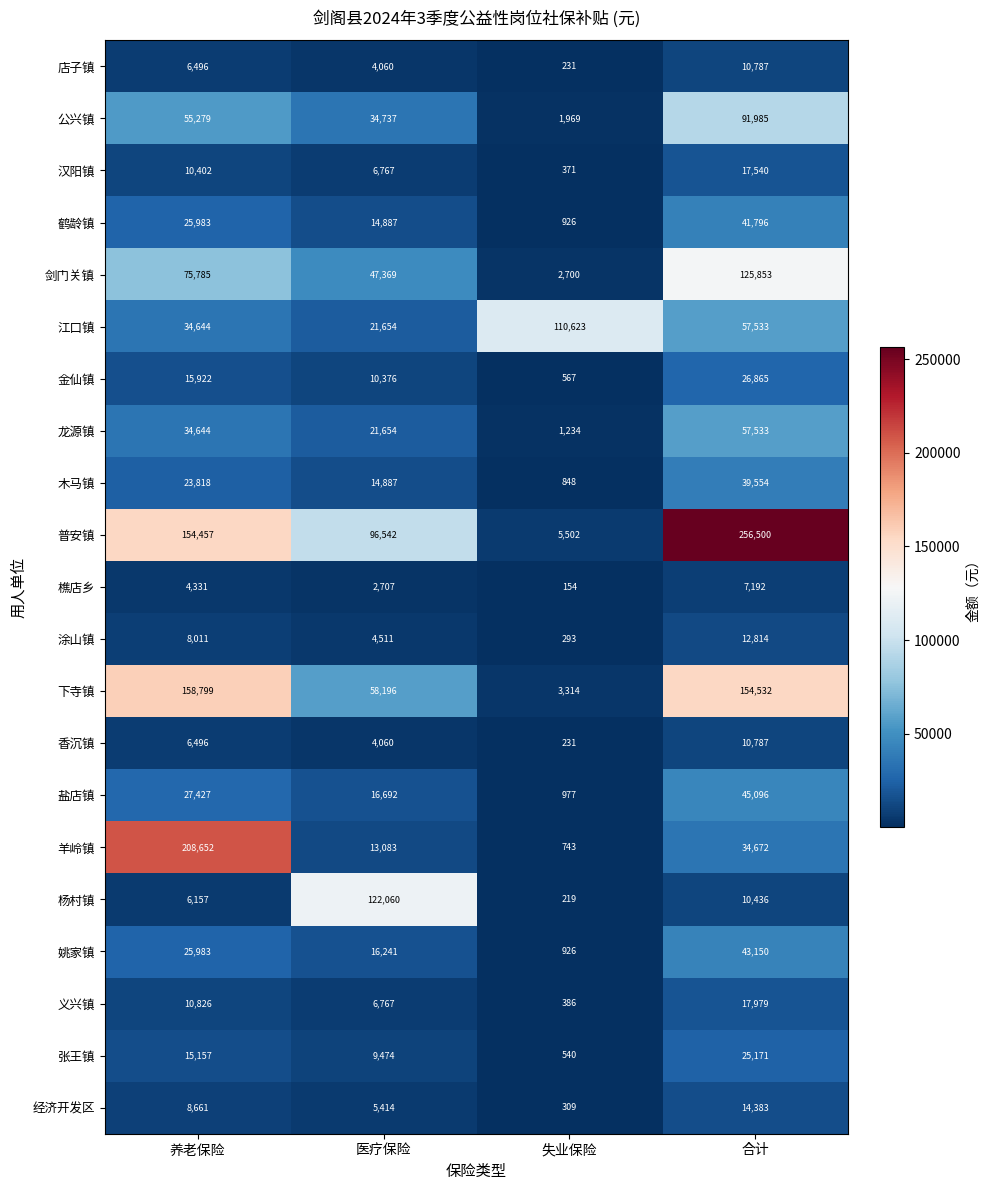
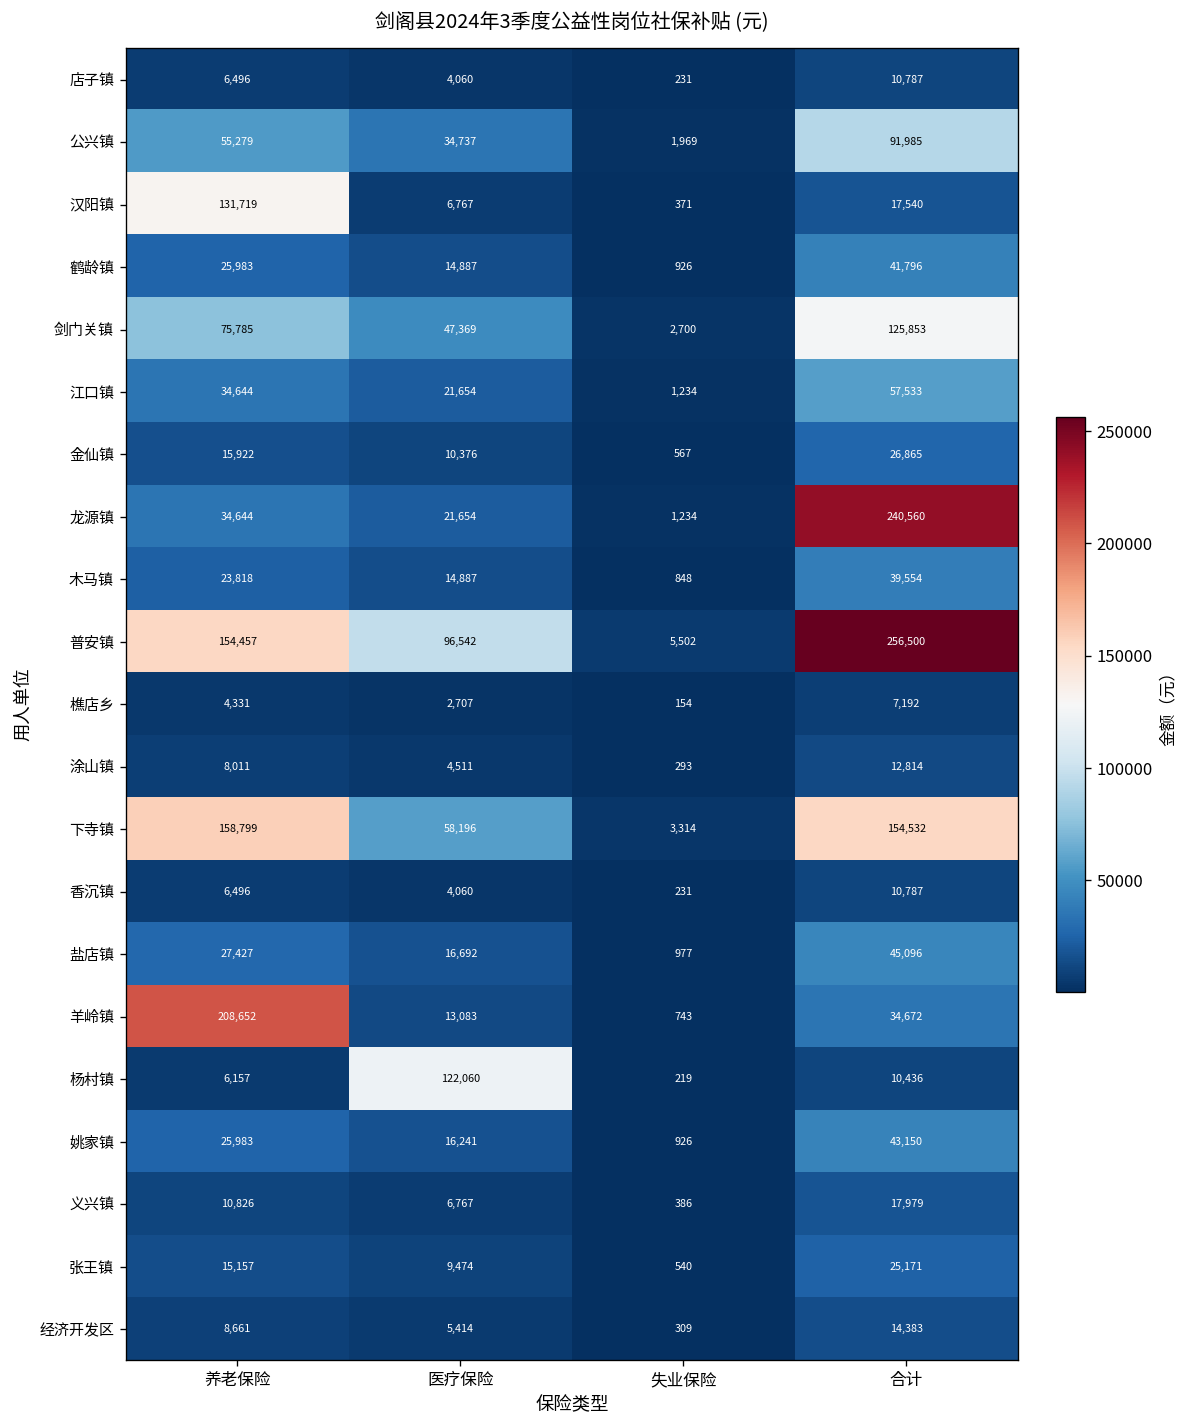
汉阳镇, 养老保险: 10,402 -> 131,719
江口镇, 失业保险: 110,623 -> 1,234
龙源镇, 合计: 57,533 -> 240,560
